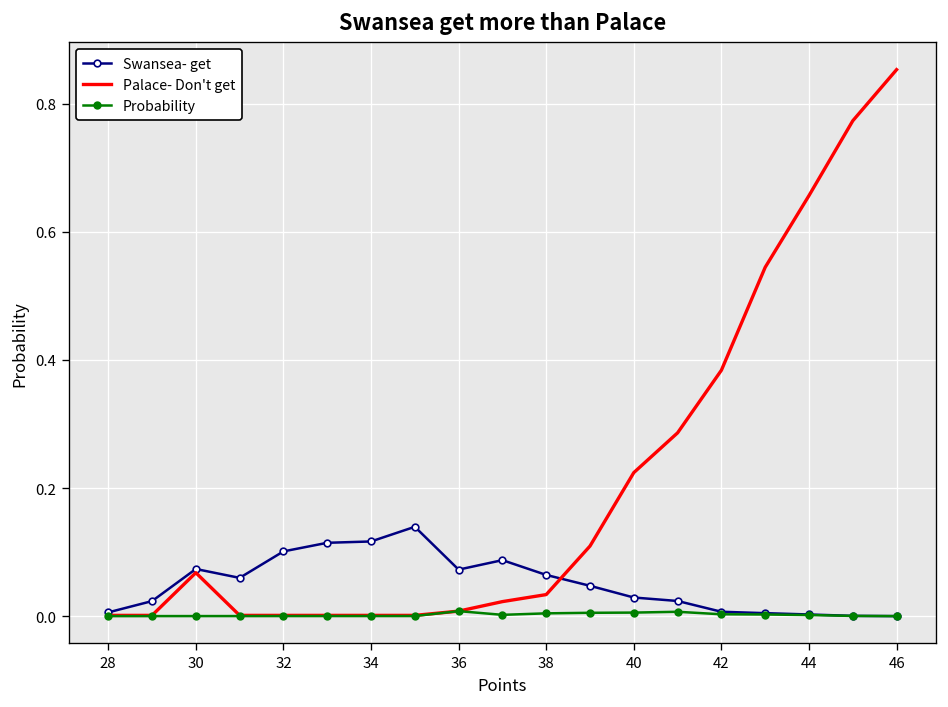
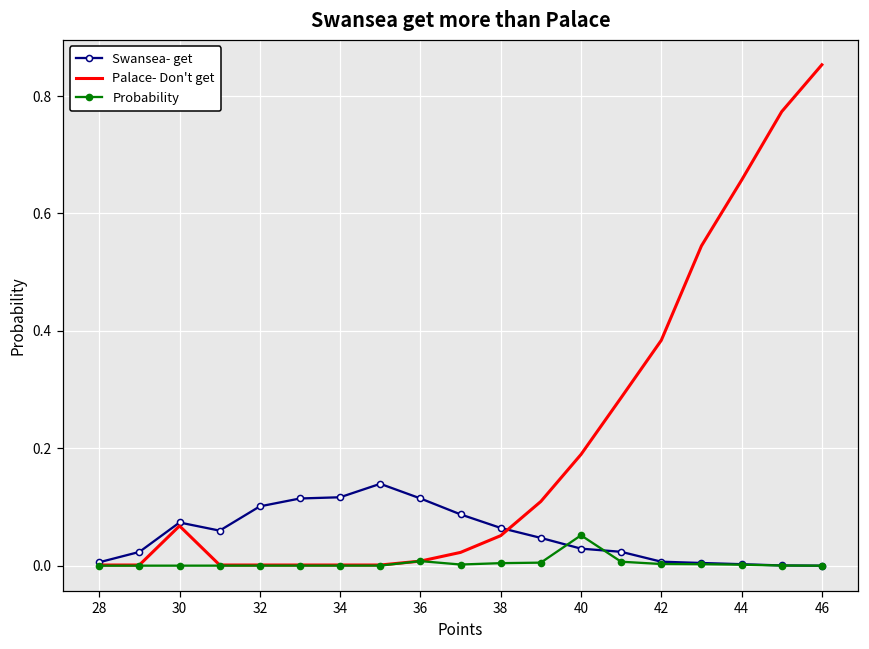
Swansea- get, 36: 0.07 -> 0.11
Palace- Don't get, 38: 0.03 -> 0.05
Palace- Don't get, 40: 0.22 -> 0.19
Probability, 40: 0.01 -> 0.05
